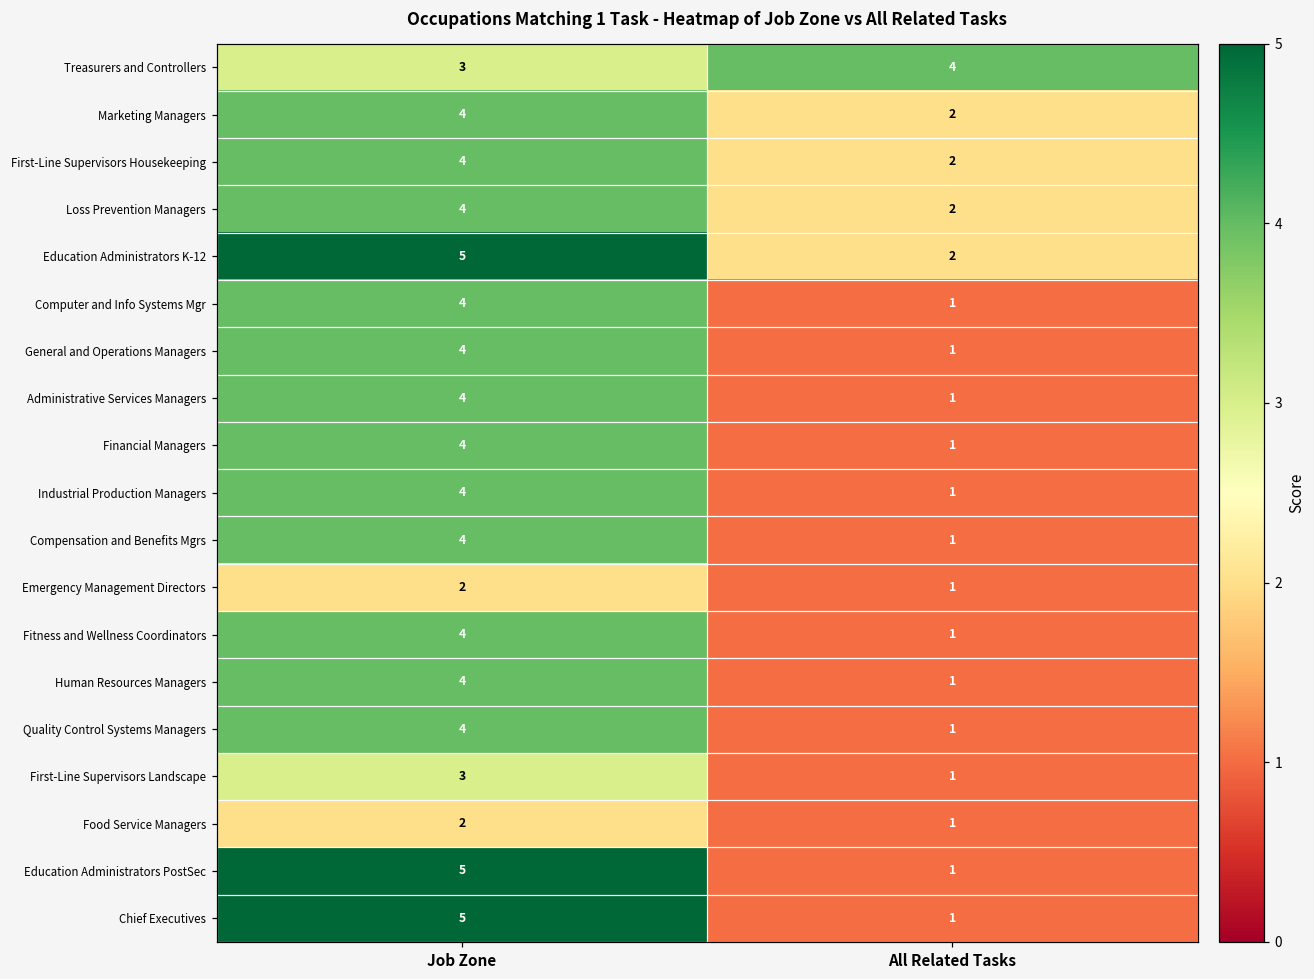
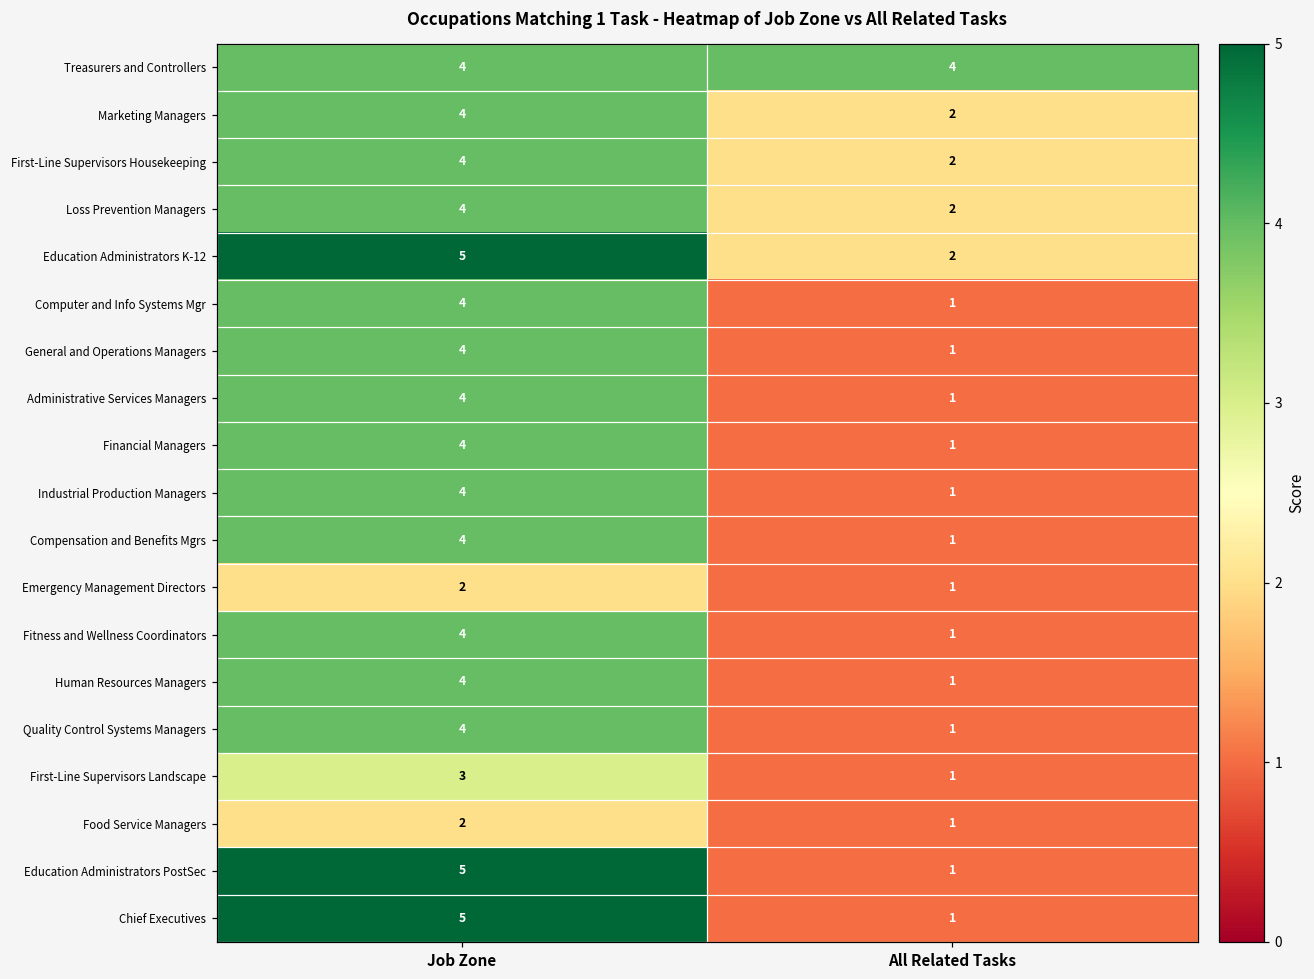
Treasurers and Controllers, Job Zone: 3 -> 4
